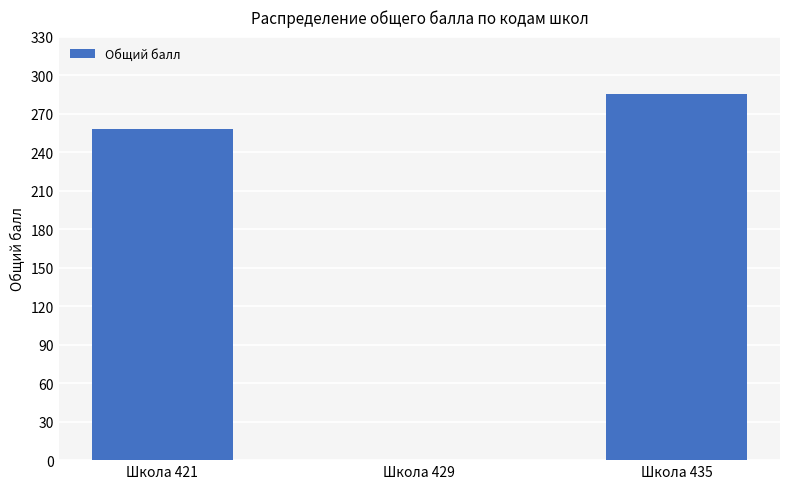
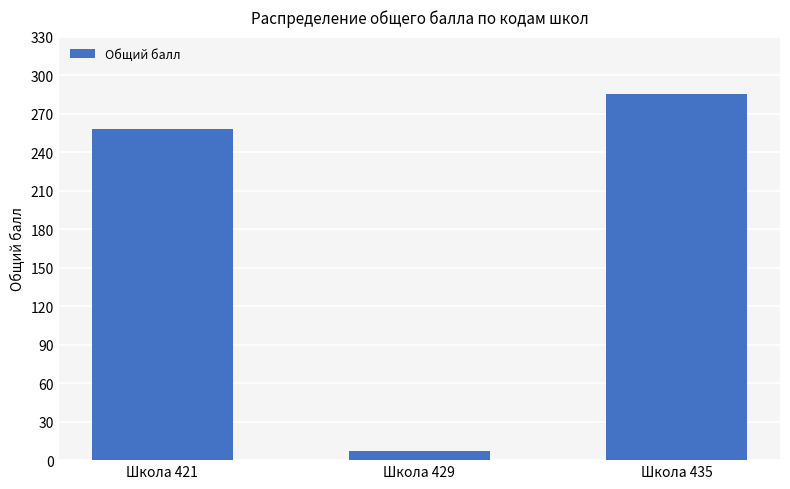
Школа 429: 0 -> 7
